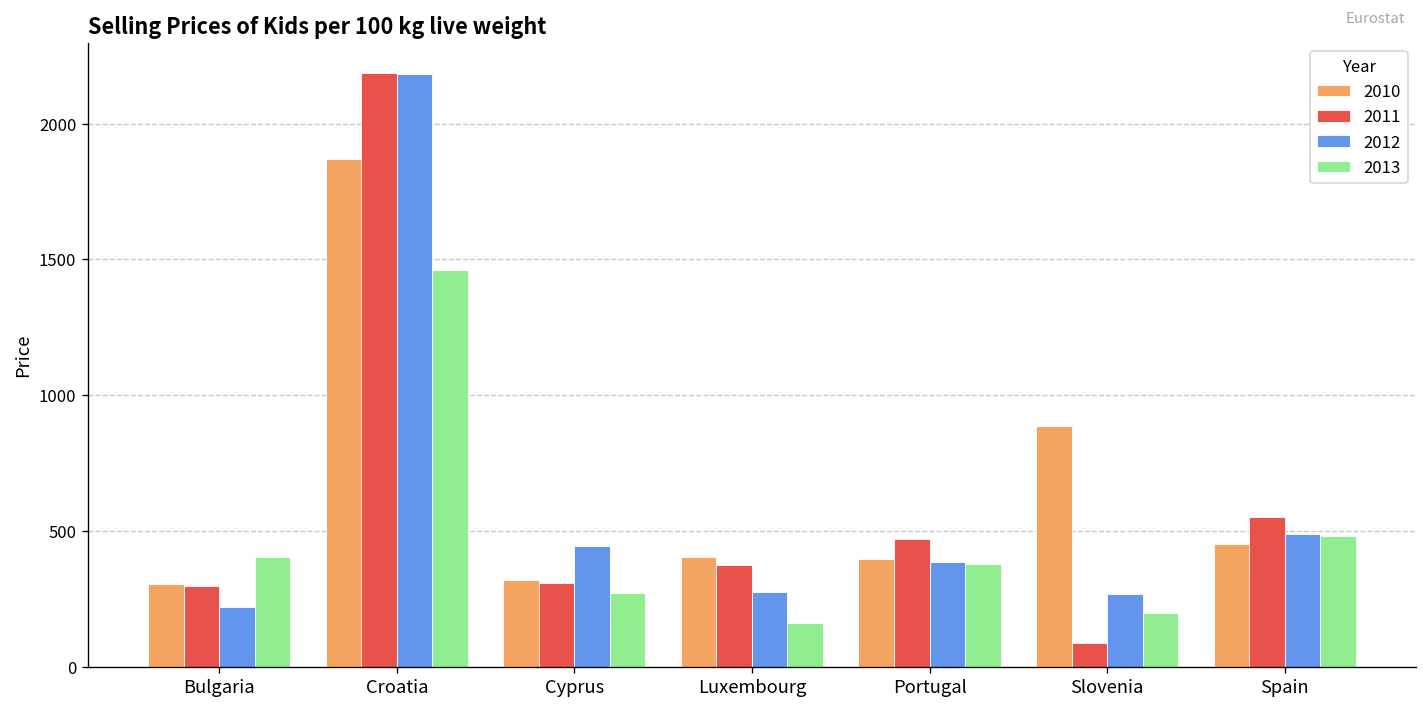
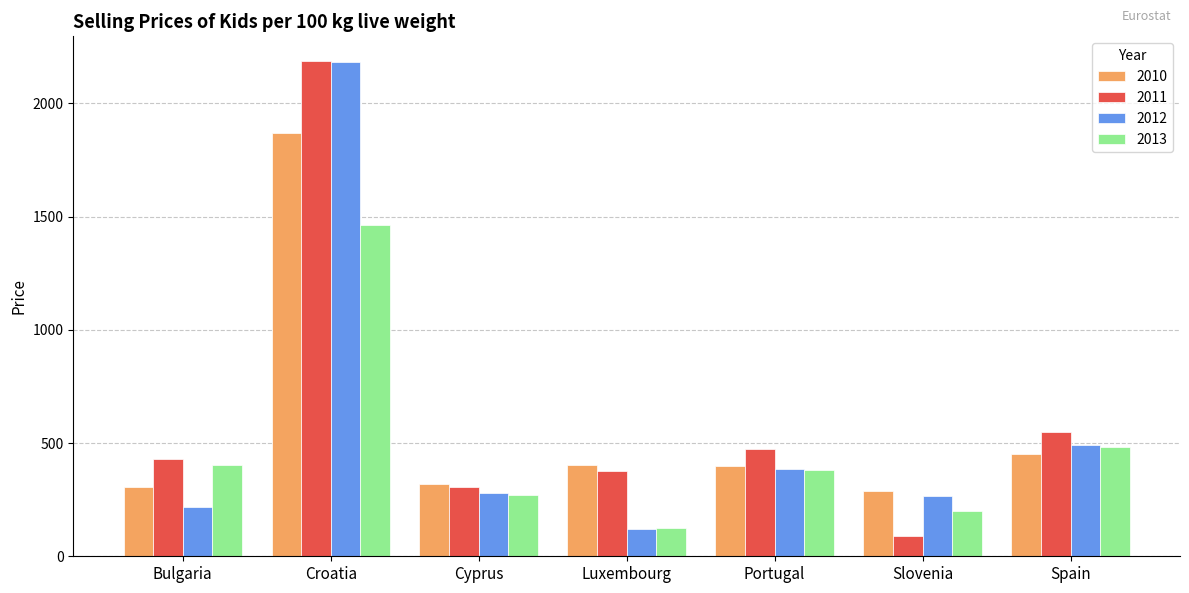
2011, Bulgaria: 300 -> 430
2012, Cyprus: 450 -> 280
2012, Luxembourg: 280 -> 120
2013, Luxembourg: 160 -> 130
2010, Slovenia: 890 -> 290
